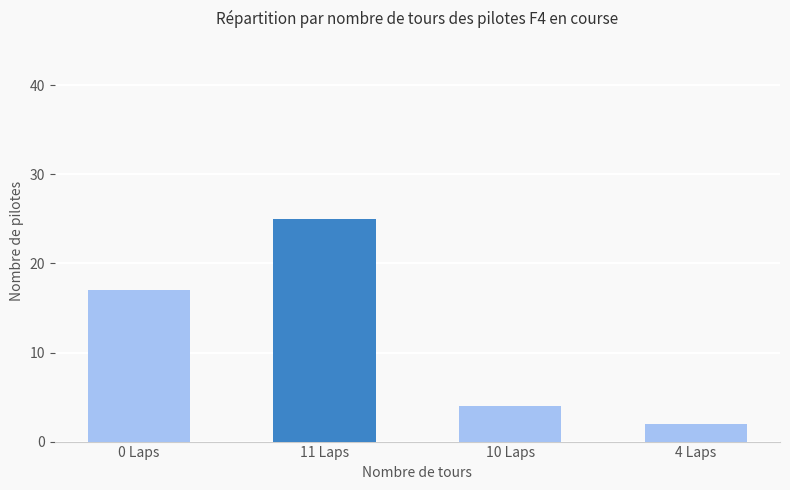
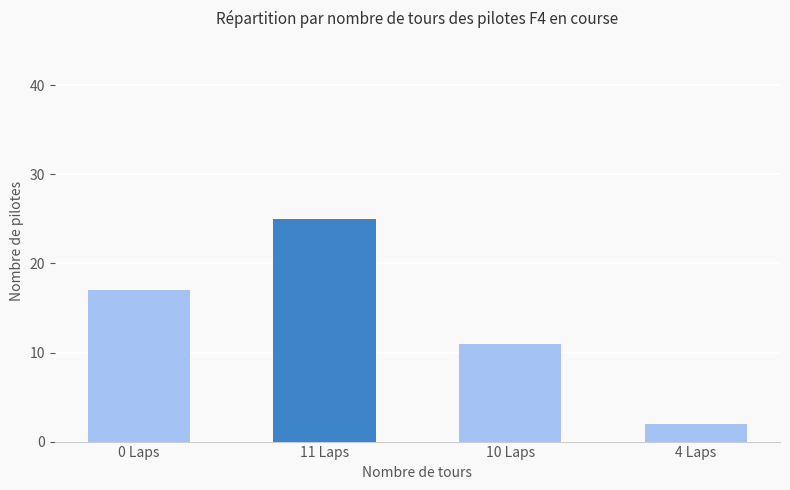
10 Laps: 4 -> 11
